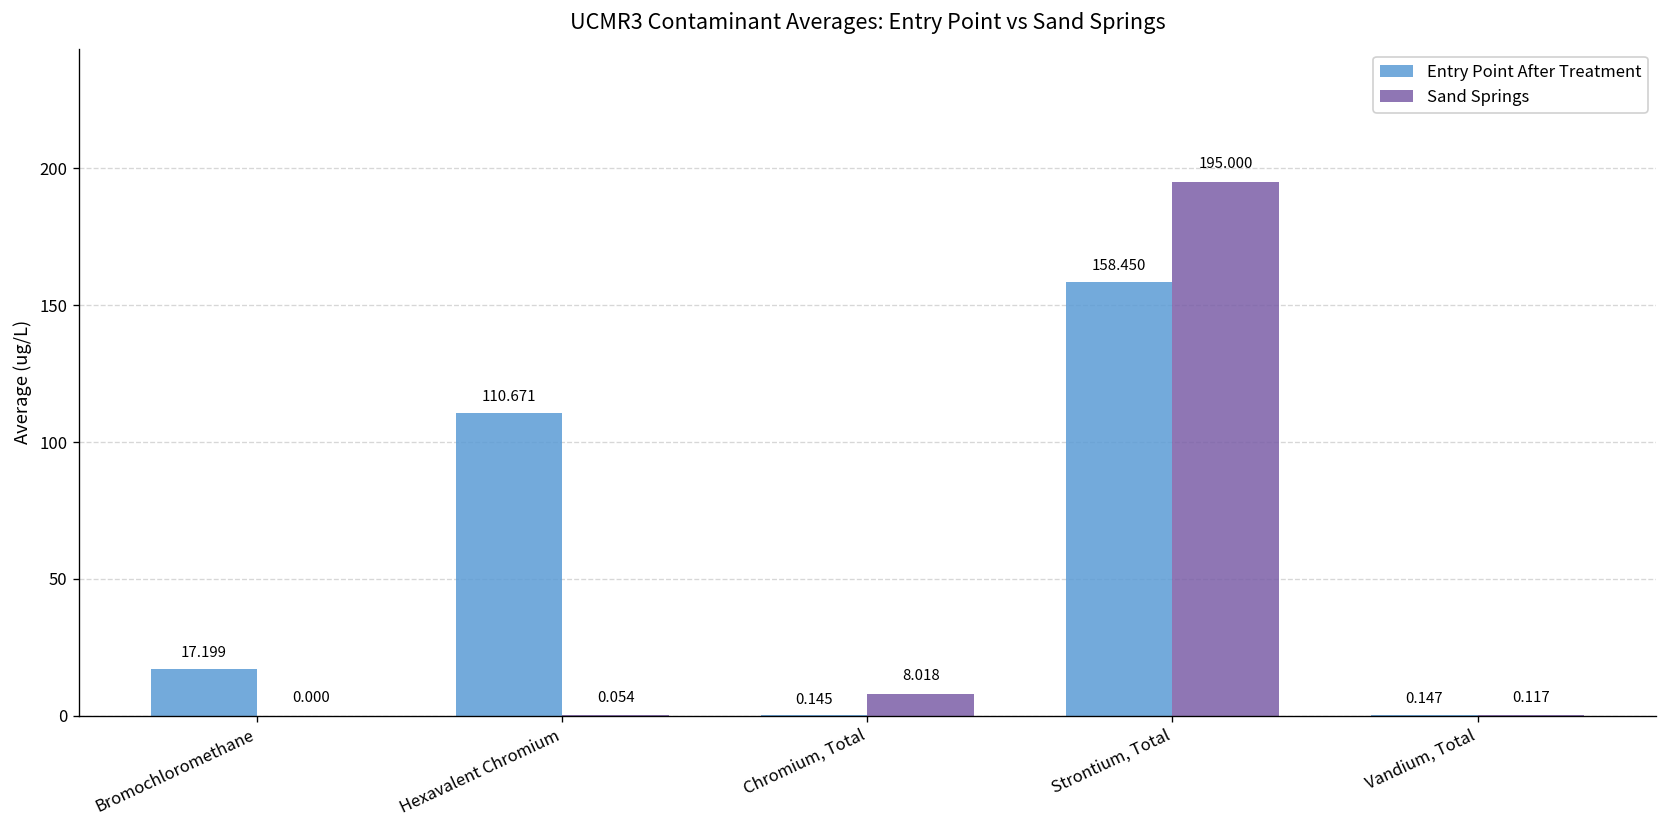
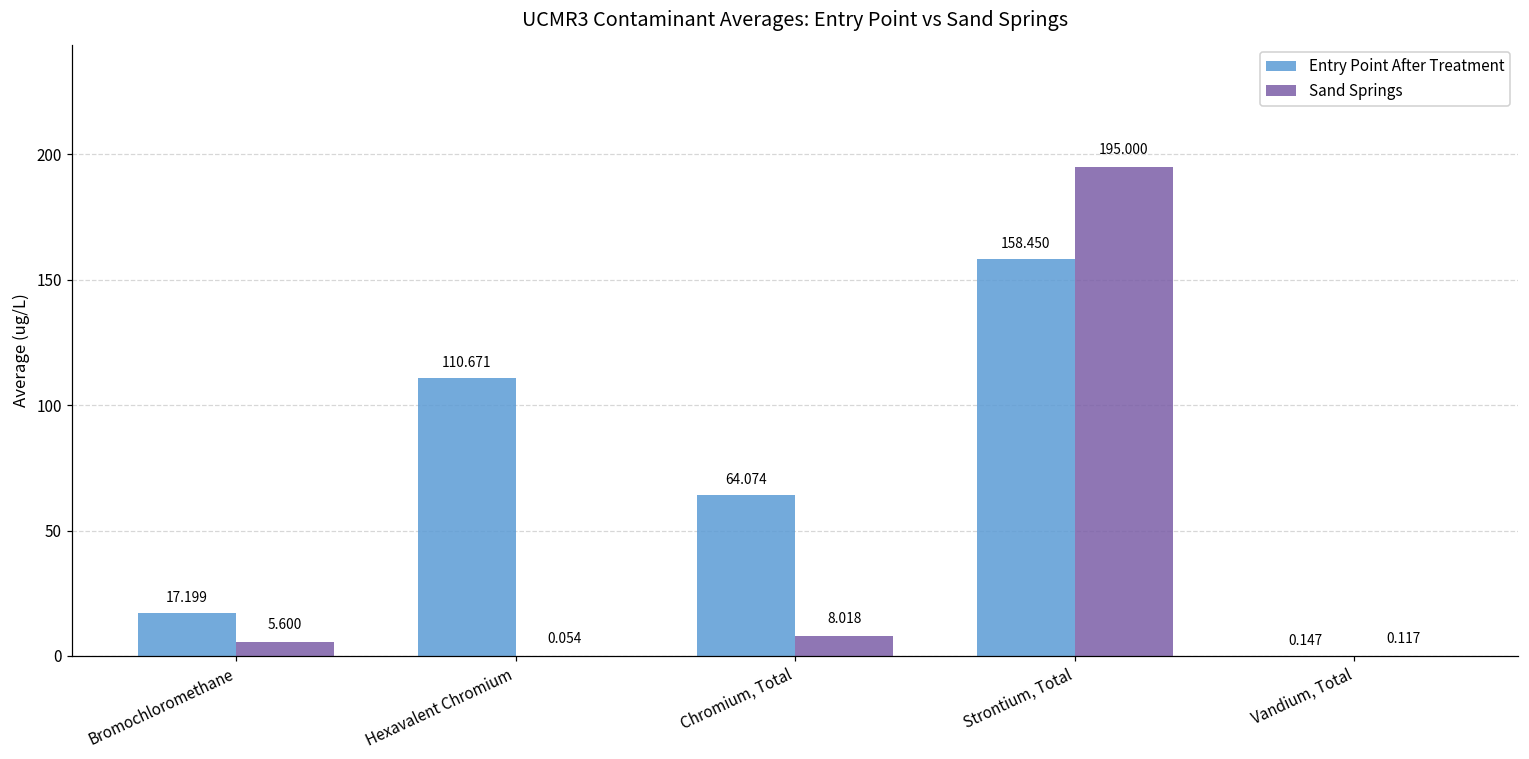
Sand Springs, Bromochloromethane: 0.000 -> 5.600
Entry Point After Treatment, Chromium, Total: 0.145 -> 64.074
